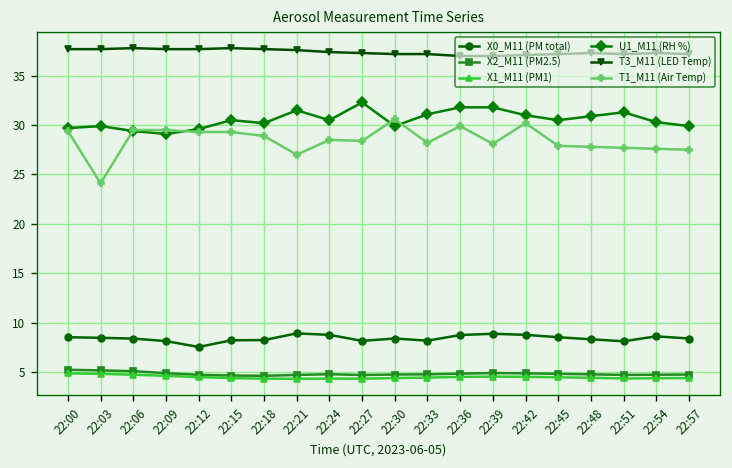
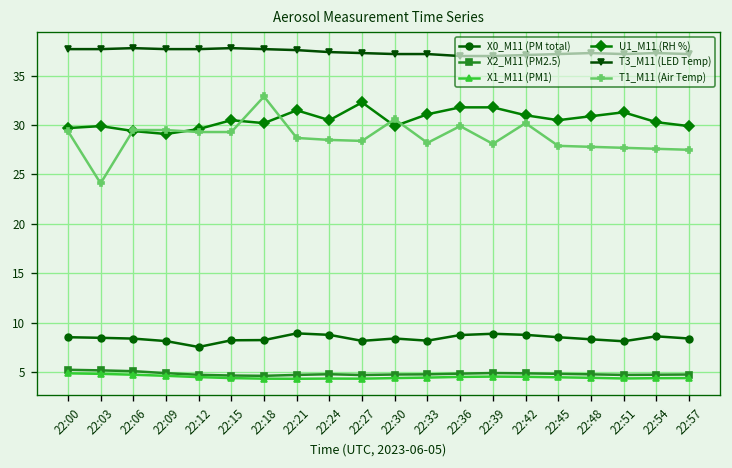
T1_M11 (Air Temp), 22:18: 29 -> 33
T1_M11 (Air Temp), 22:21: 27 -> 29
